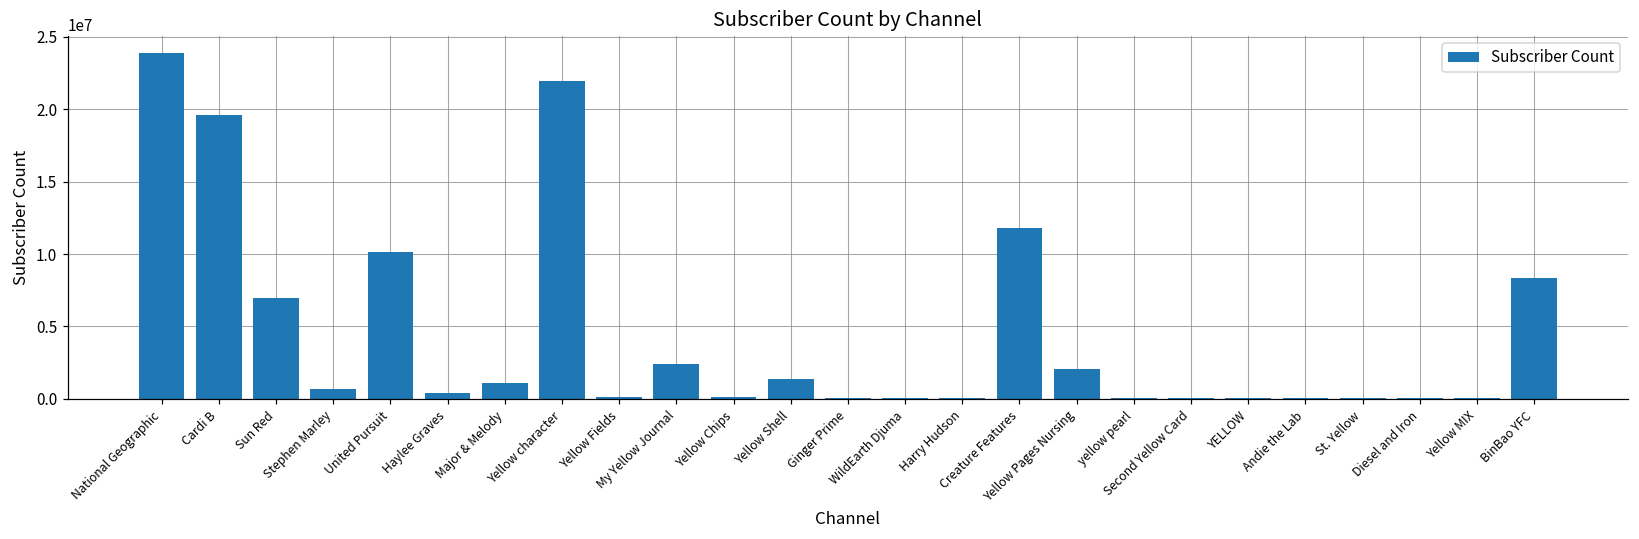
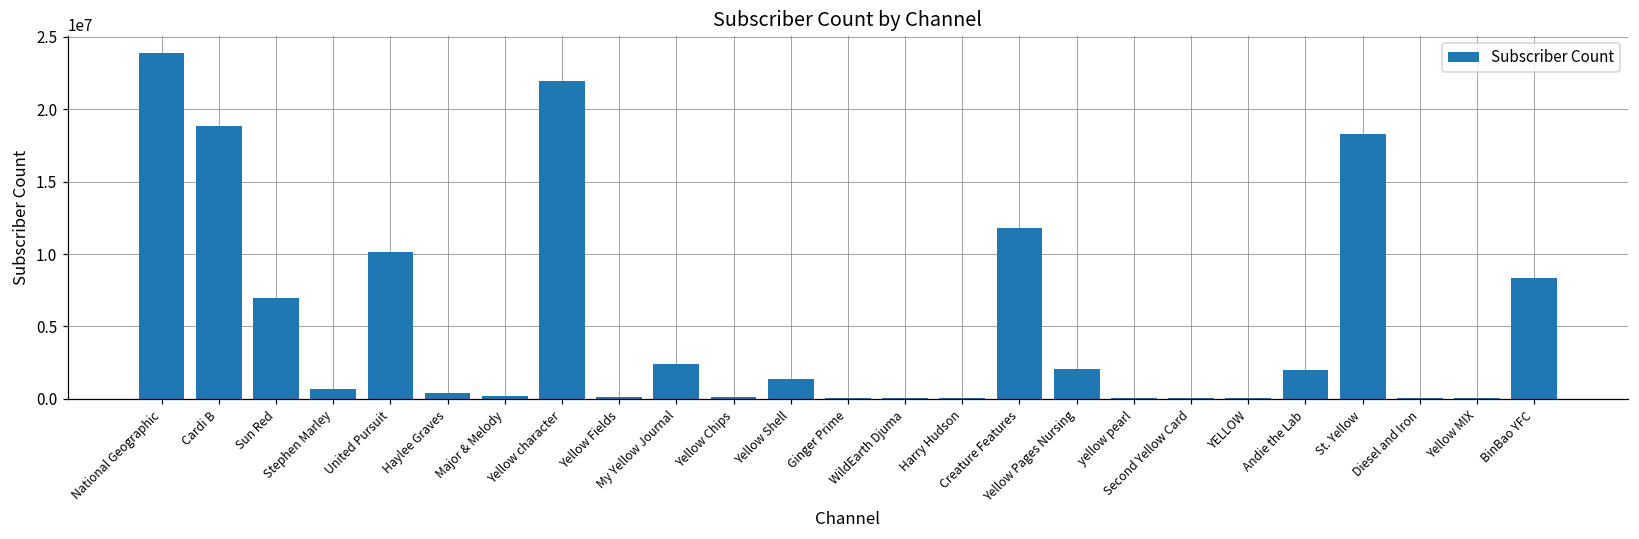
Cardi B: 19600000 -> 18800000
Major & Melody: 1100000 -> 200000
Andie the Lab: 100000 -> 2000000
St. Yellow: 100000 -> 18300000
